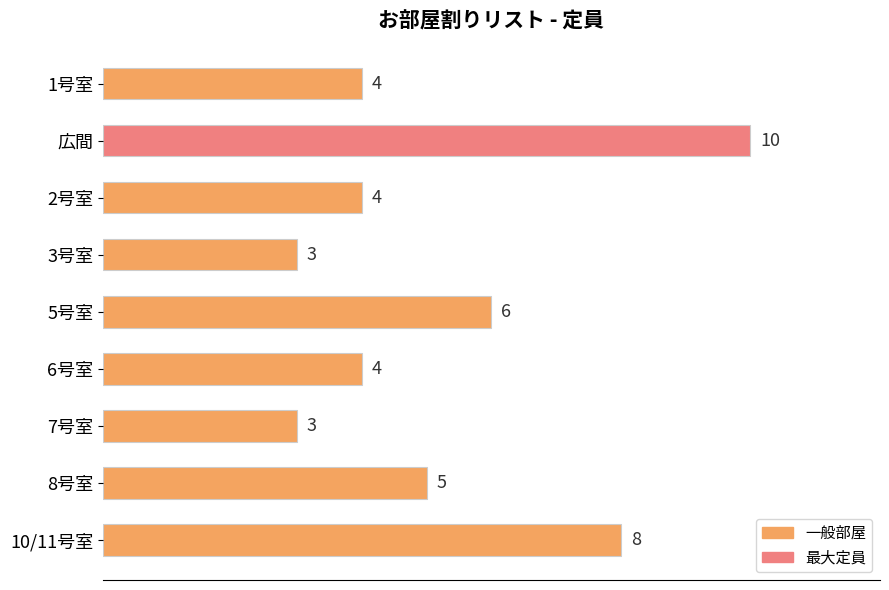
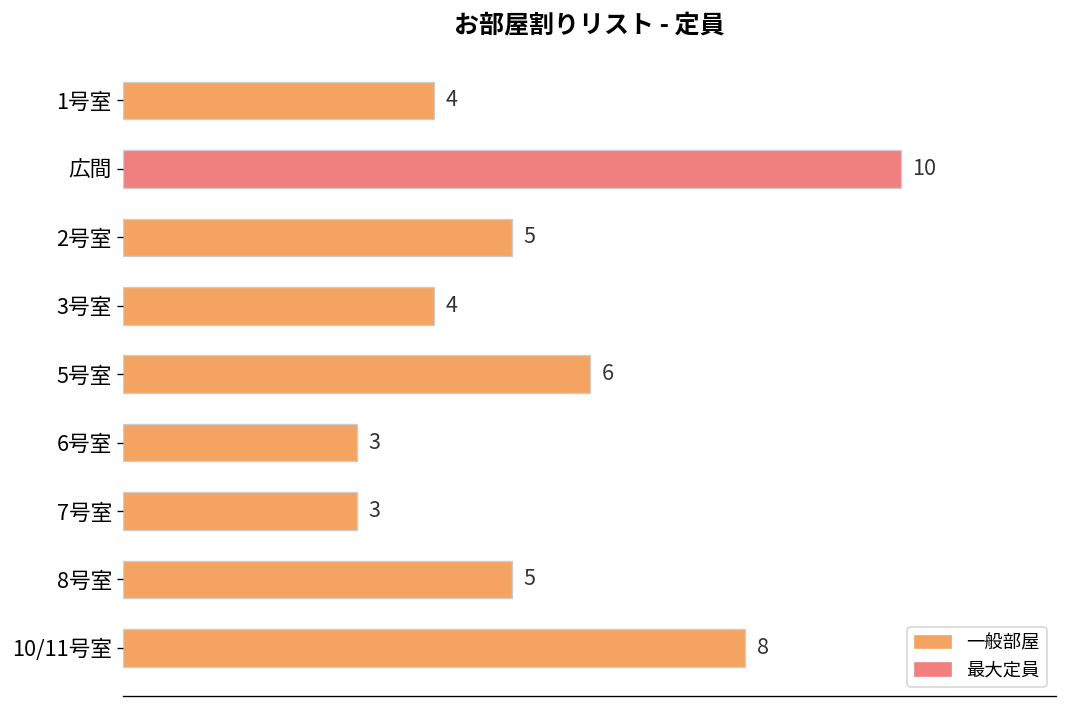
2号室: 4 -> 5
3号室: 3 -> 4
6号室: 4 -> 3
